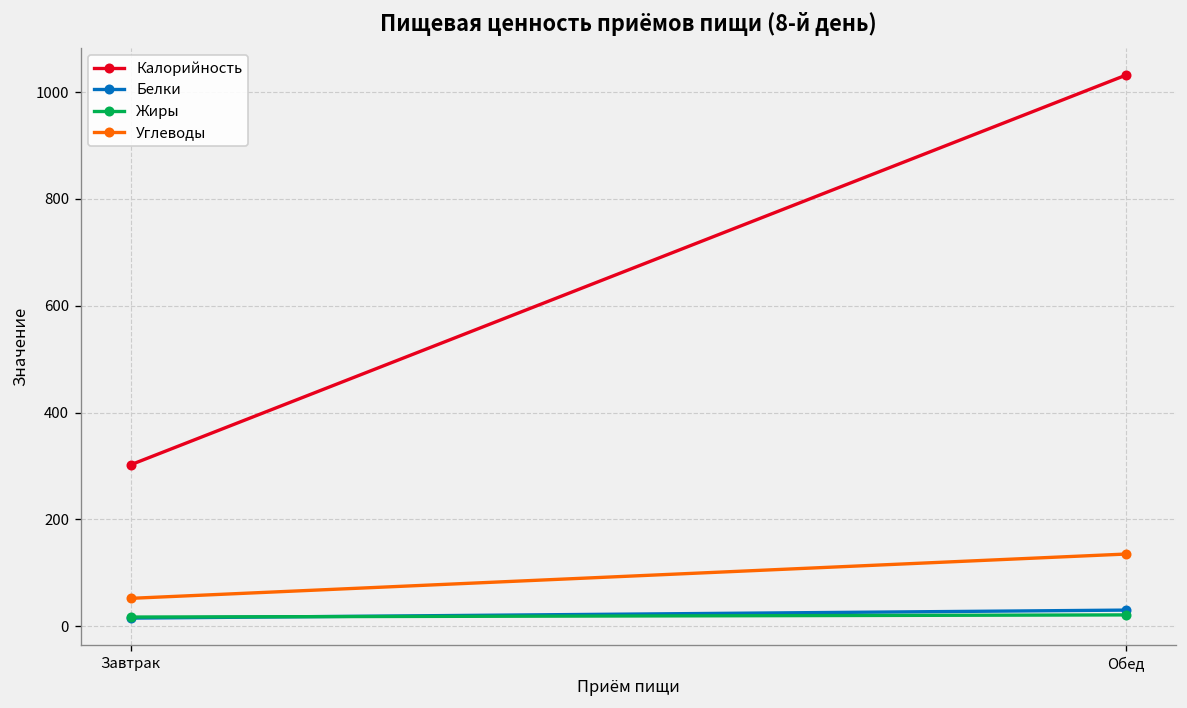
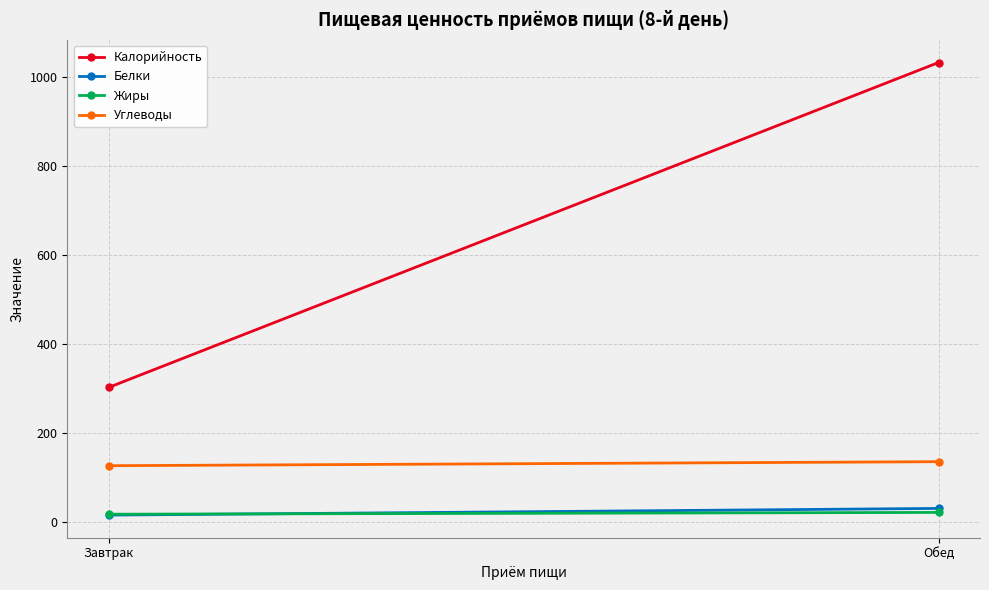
Углеводы, Завтрак: 50 -> 130
